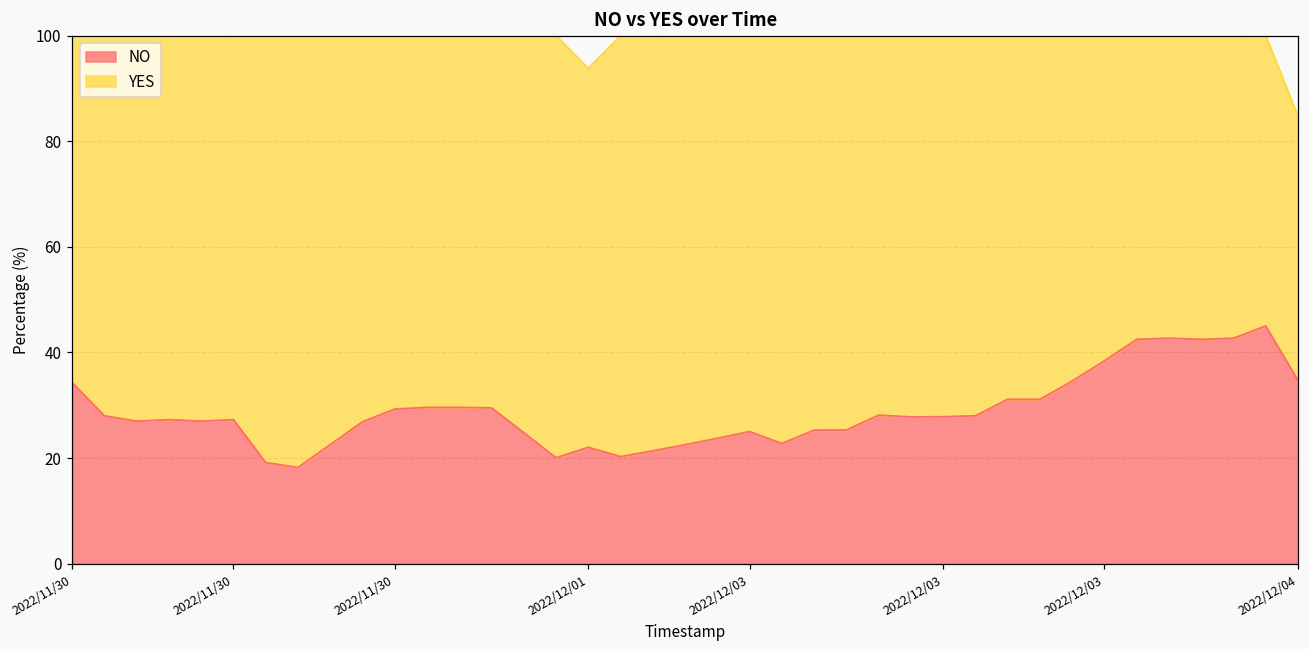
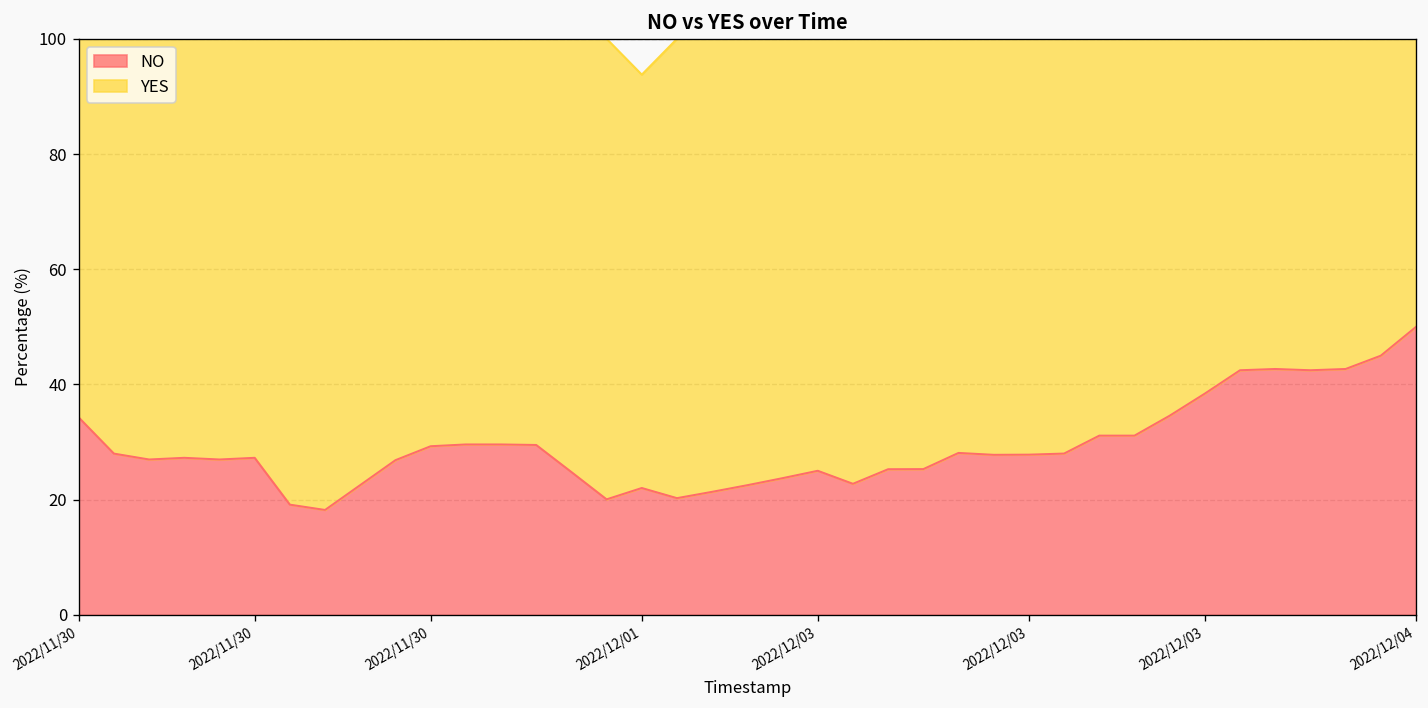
NO, 2022/12/04: 35 -> 50
